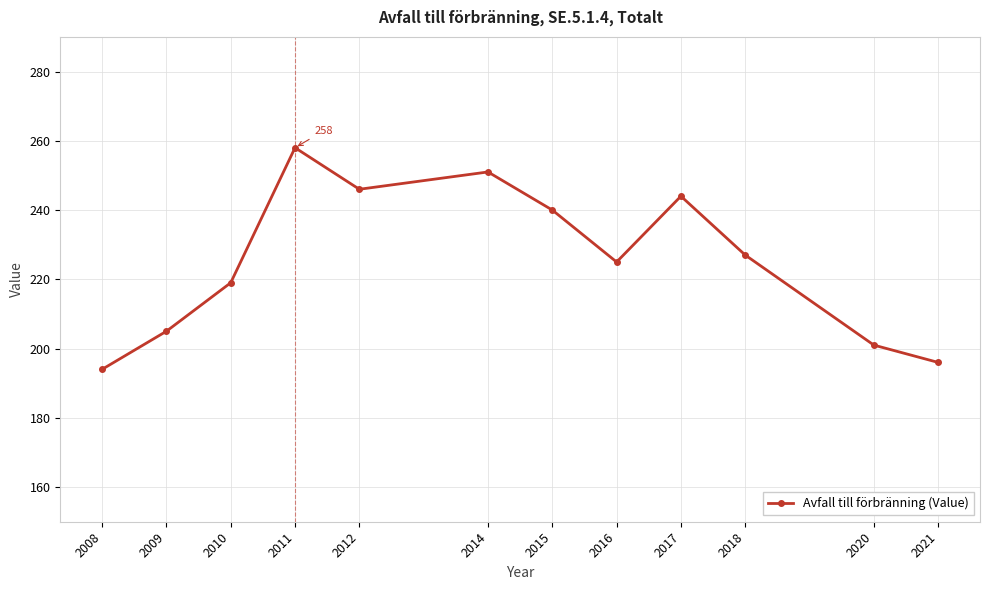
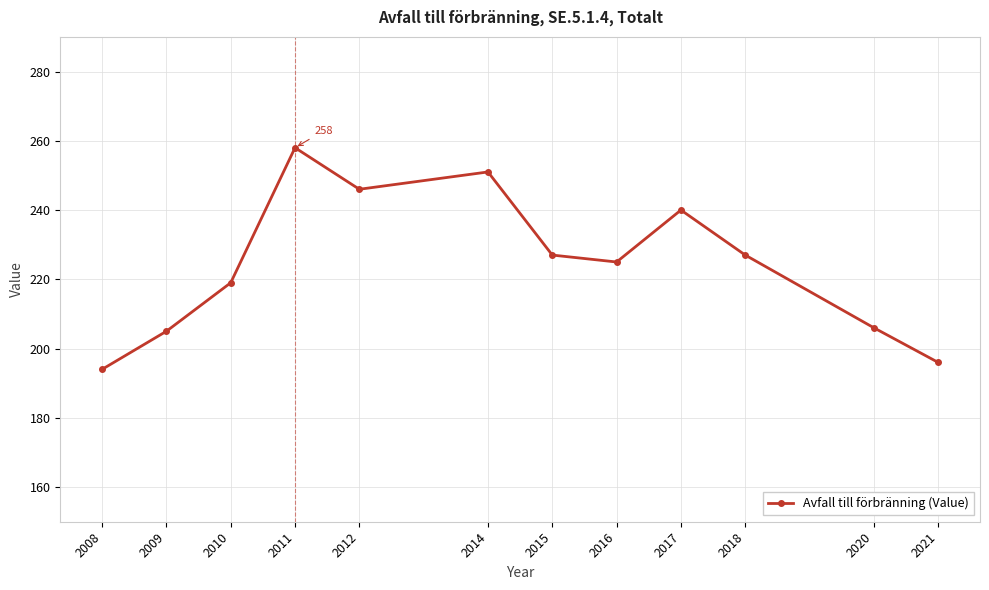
2015: 240 -> 227
2017: 244 -> 240
2020: 201 -> 206
